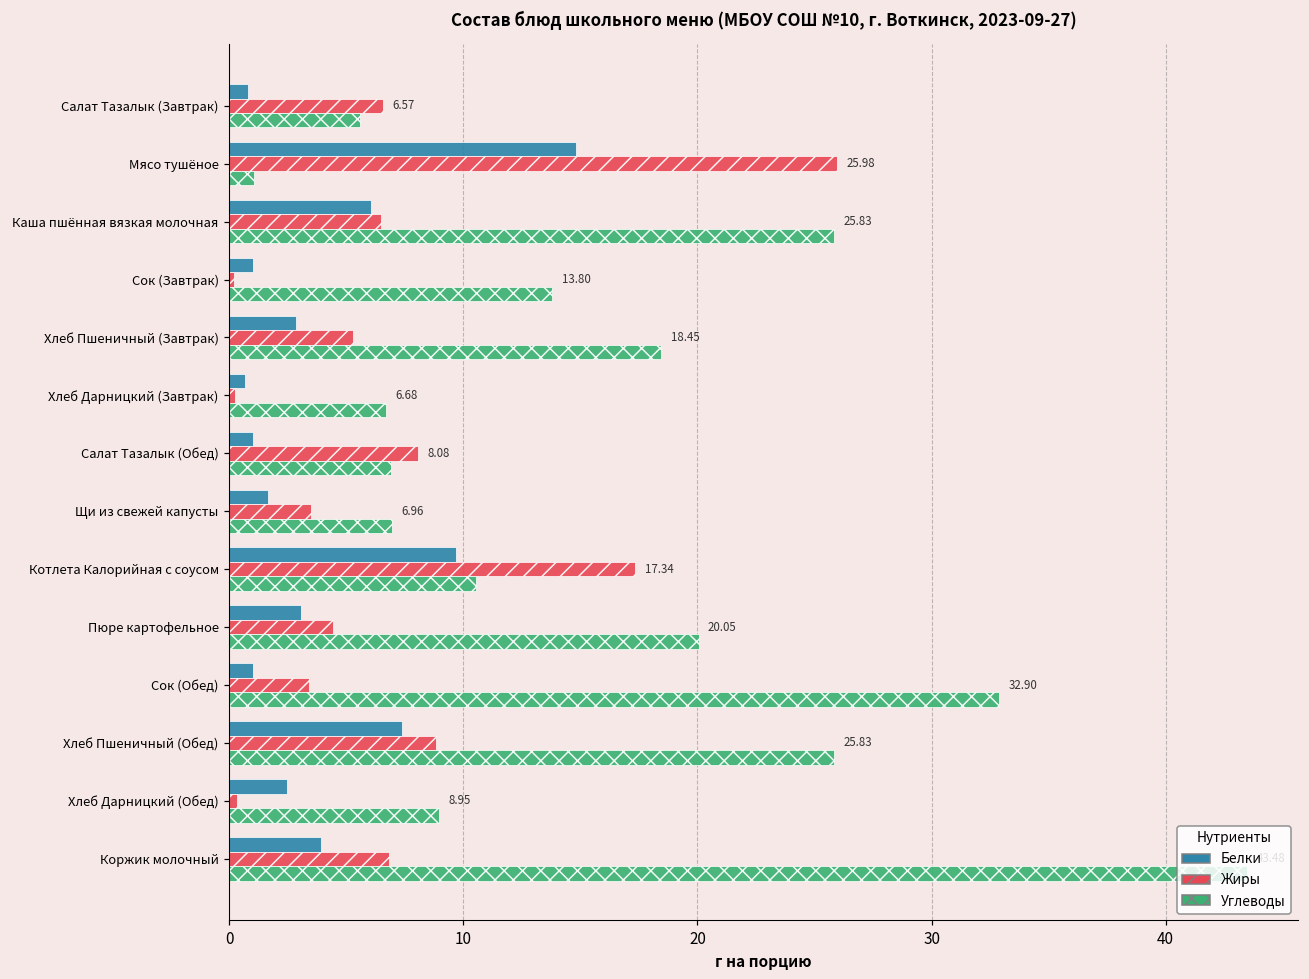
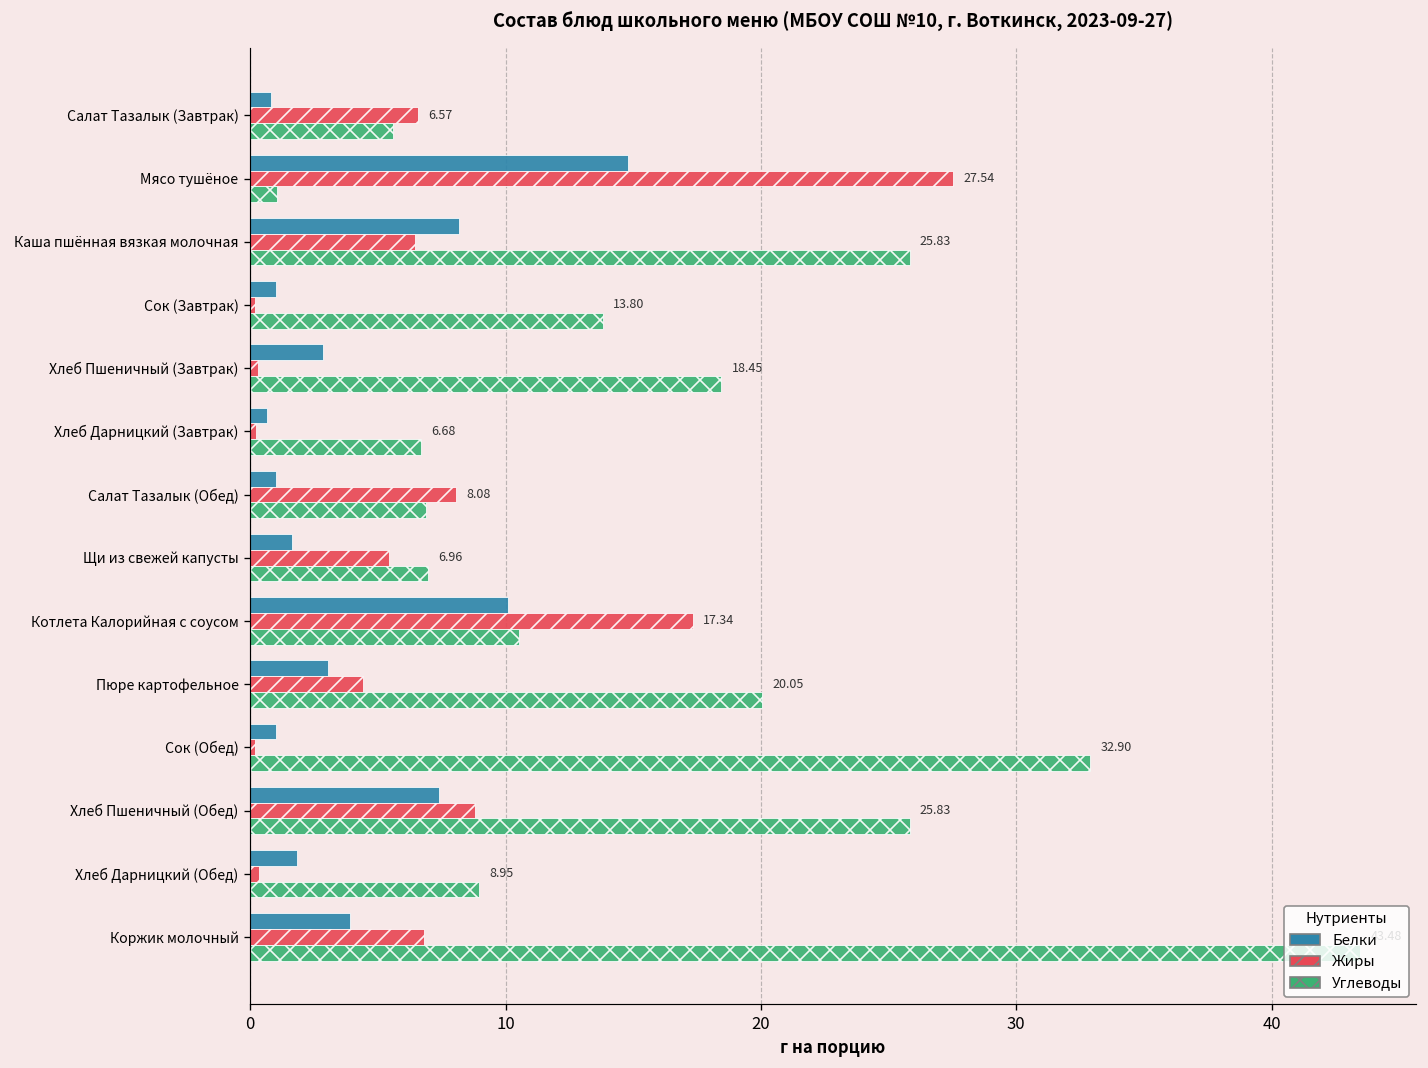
Жиры, Мясо тушёное: 25.98 -> 27.54
Белки, Каша пшённая вязкая молочная: 6.1 -> 8.2
Жиры, Хлеб Пшеничный (Завтрак): 5.3 -> 0.3
Жиры, Щи из свежей капусты: 3.5 -> 5.4
Белки, Котлета Калорийная с соусом: 9.7 -> 10.1
Жиры, Сок (Обед): 3.4 -> 0.2
Белки, Хлеб Дарницкий (Обед): 2.5 -> 1.9
